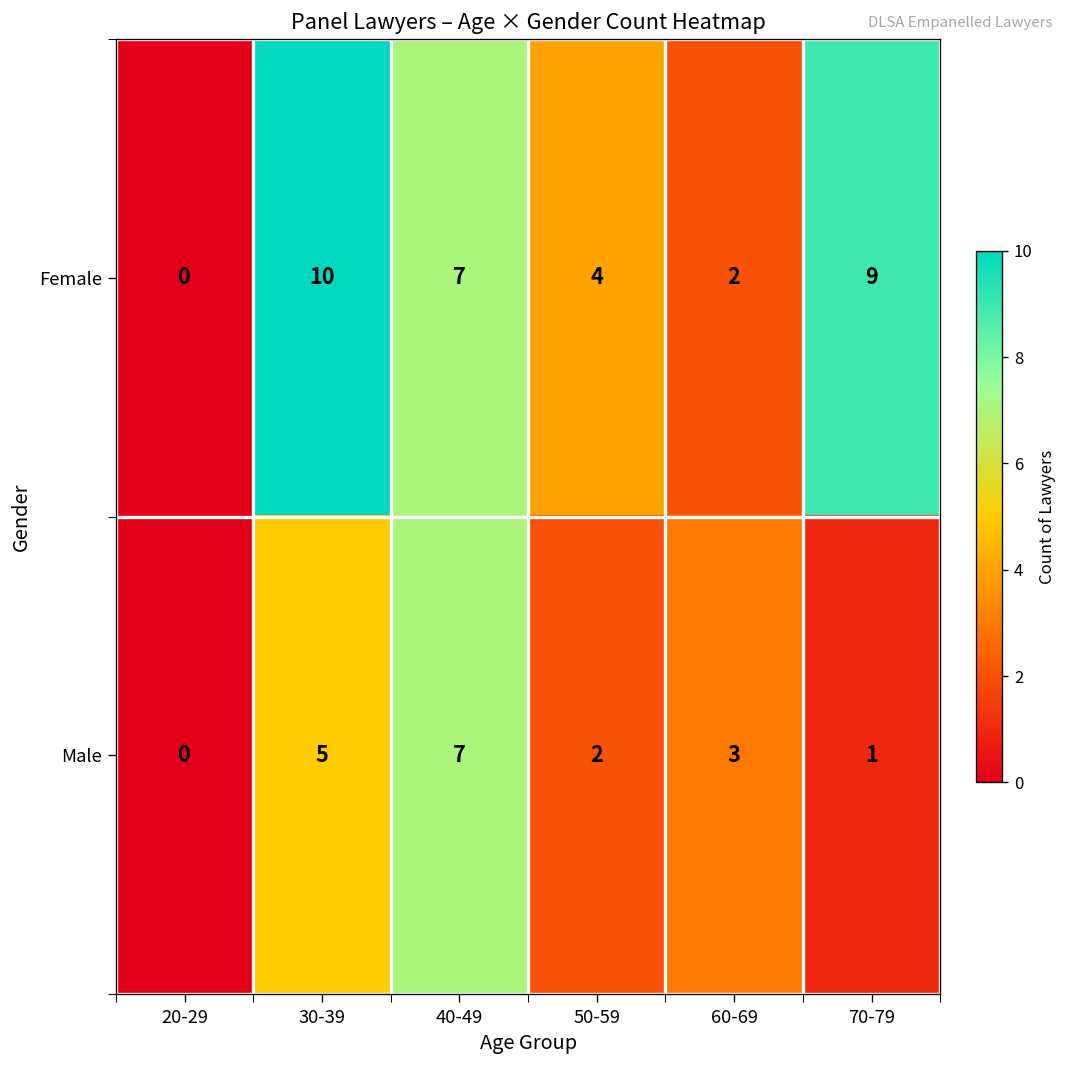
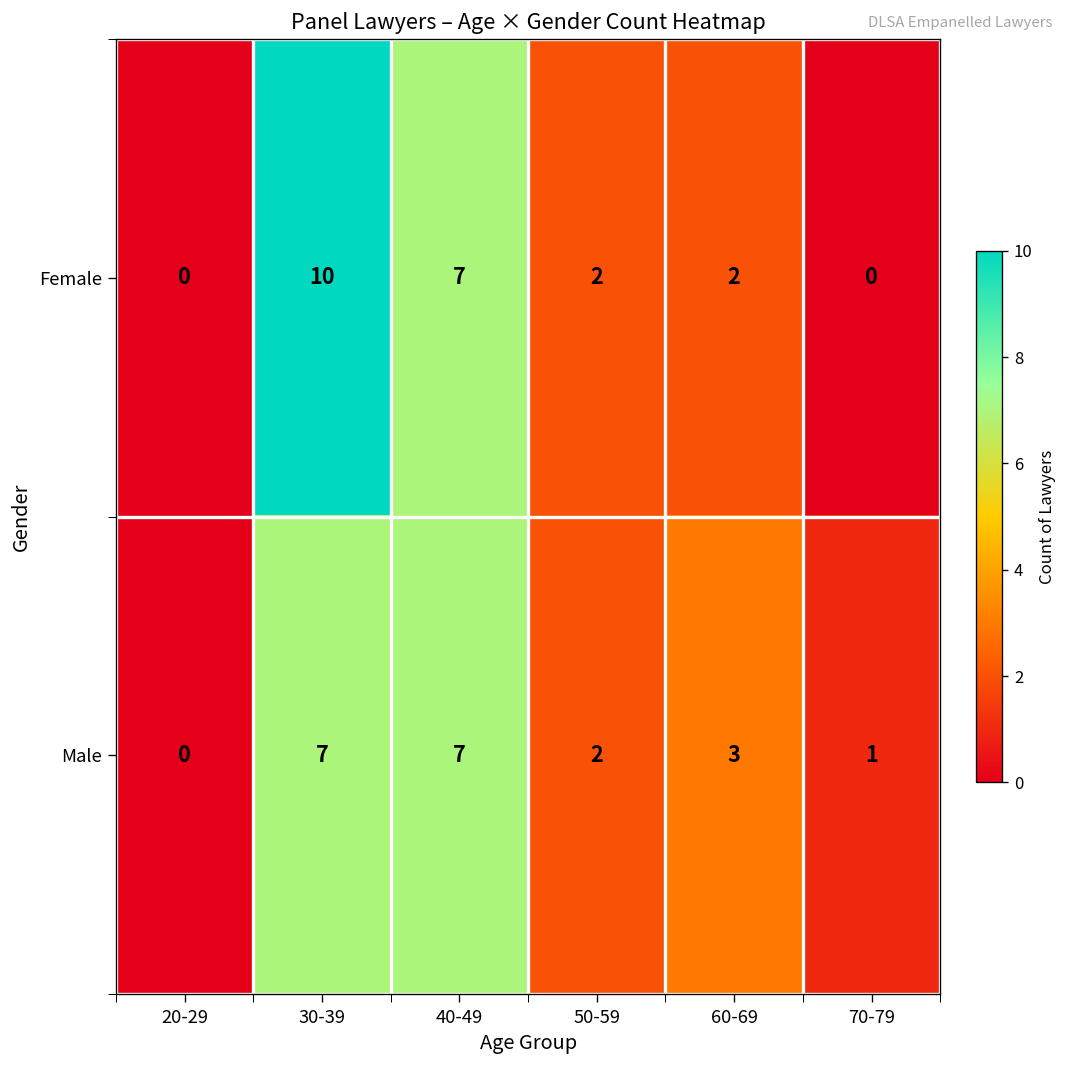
Female, 50-59: 4 -> 2
Female, 70-79: 9 -> 0
Male, 30-39: 5 -> 7
